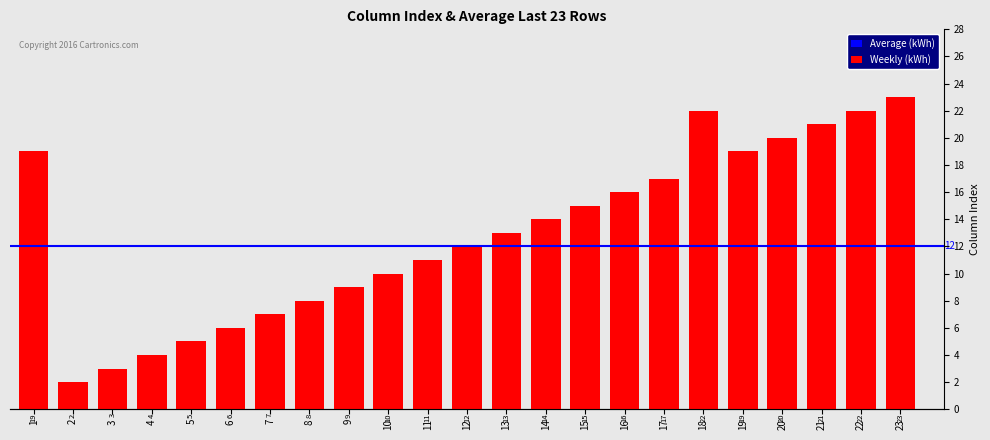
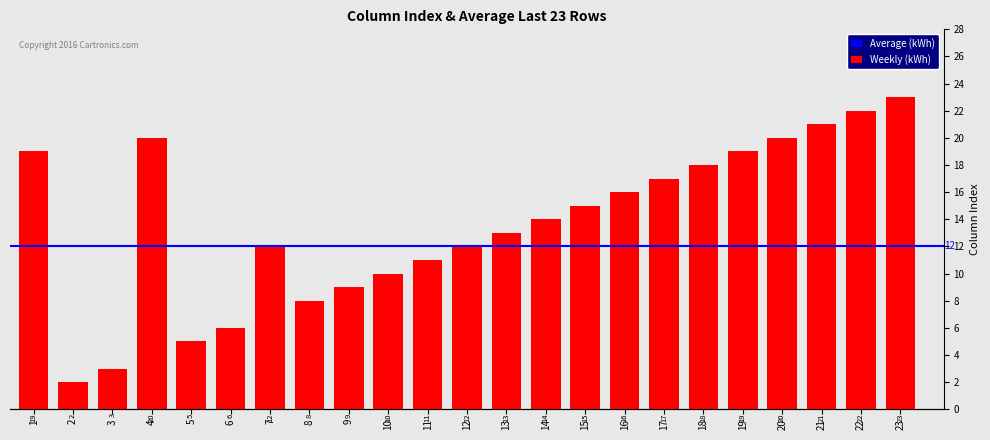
4: 4 -> 20
7: 7 -> 12
18: 22 -> 18
